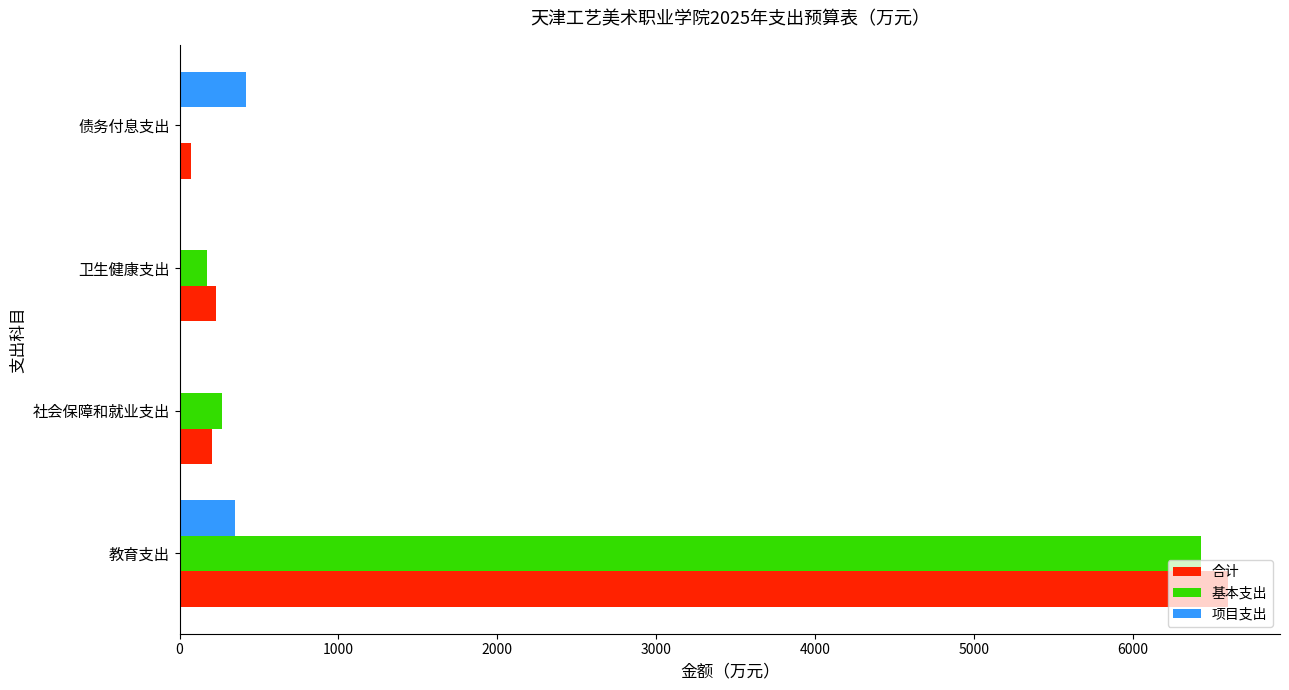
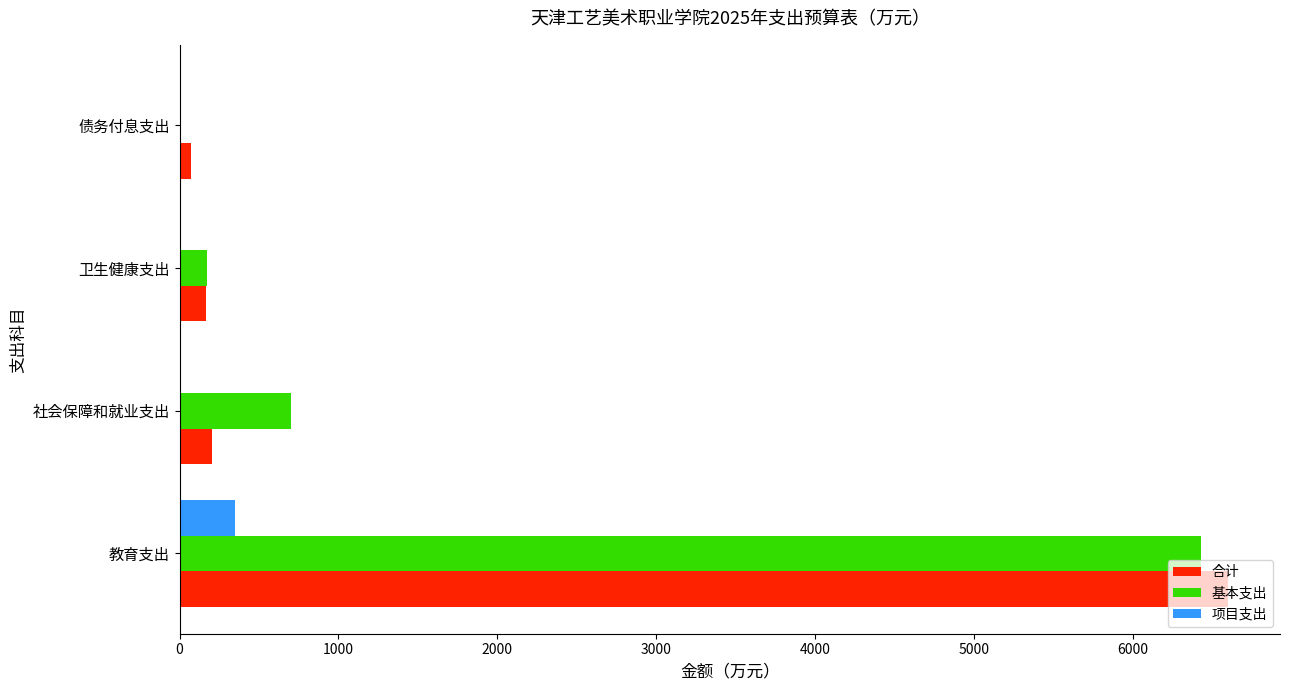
项目支出, 债务付息支出: 420 -> 0
合计, 卫生健康支出: 230 -> 170
基本支出, 社会保障和就业支出: 270 -> 700
